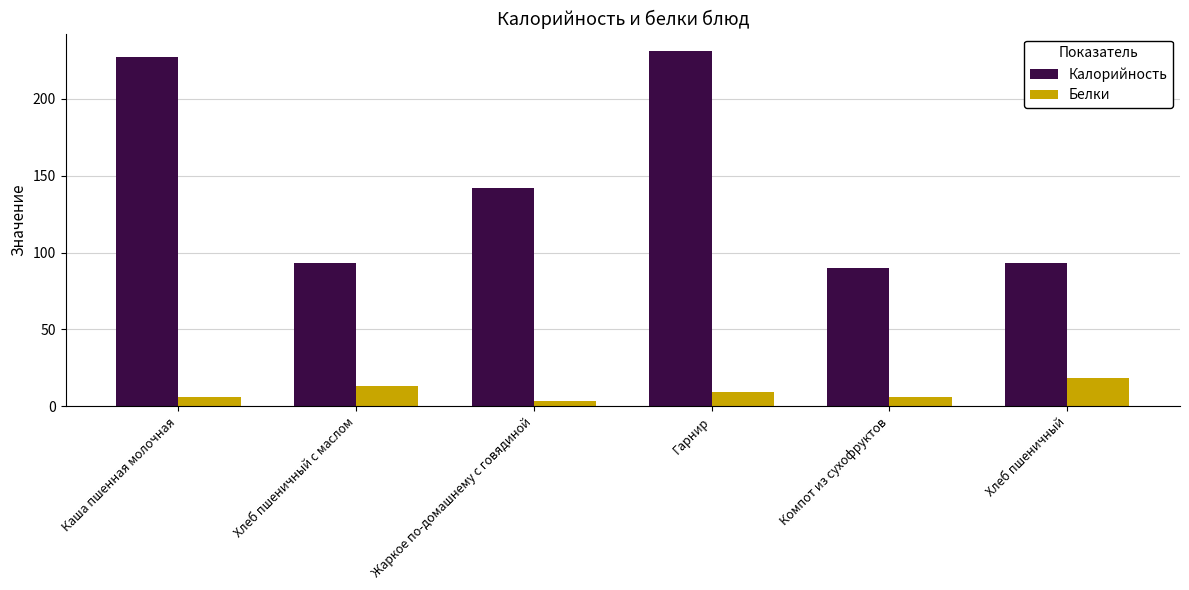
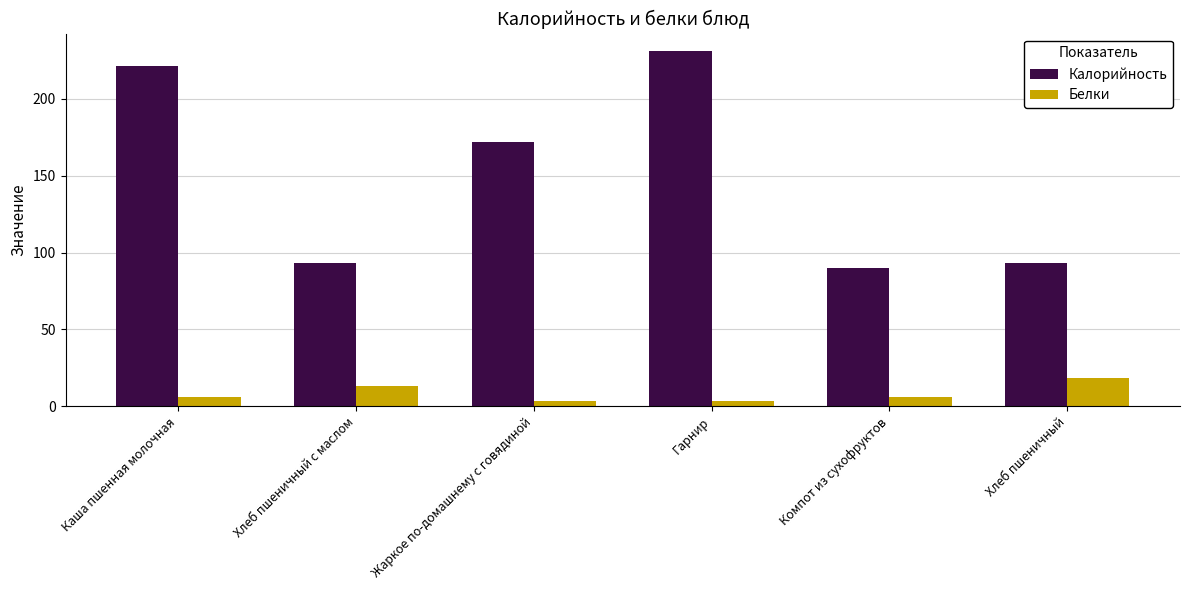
Калорийность, Каша пшенная молочная: 227 -> 221
Калорийность, Жаркое по-домашнему с говядиной: 142 -> 172
Белки, Гарнир: 9 -> 4
